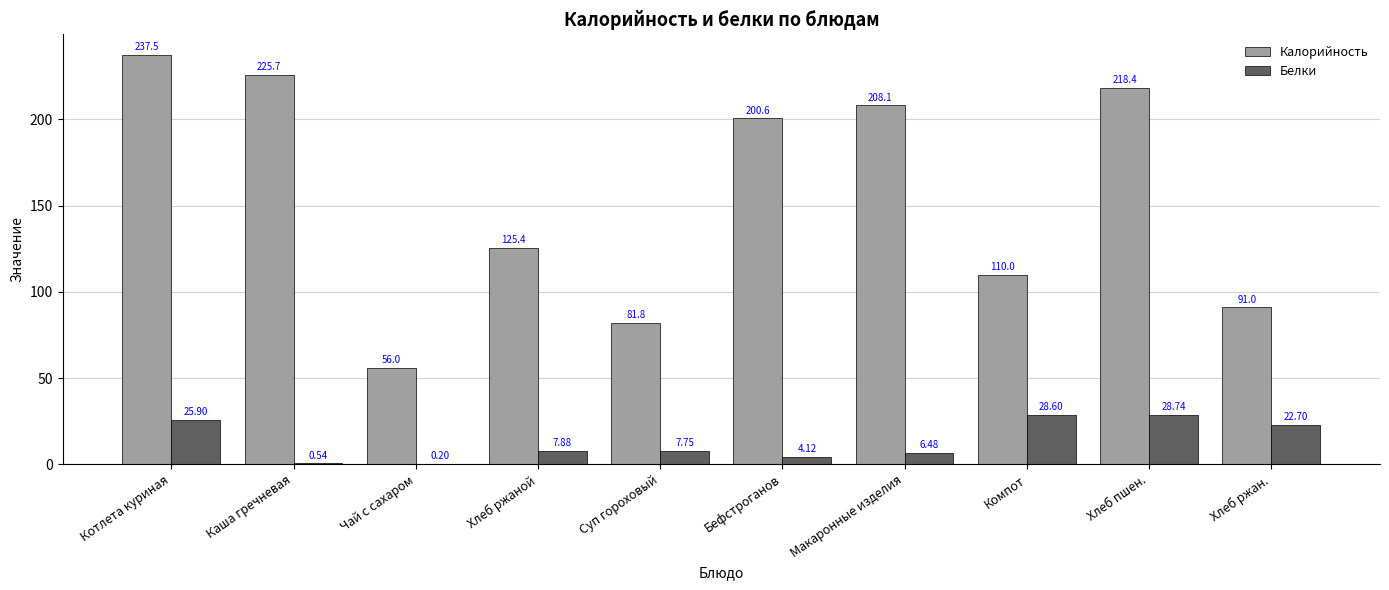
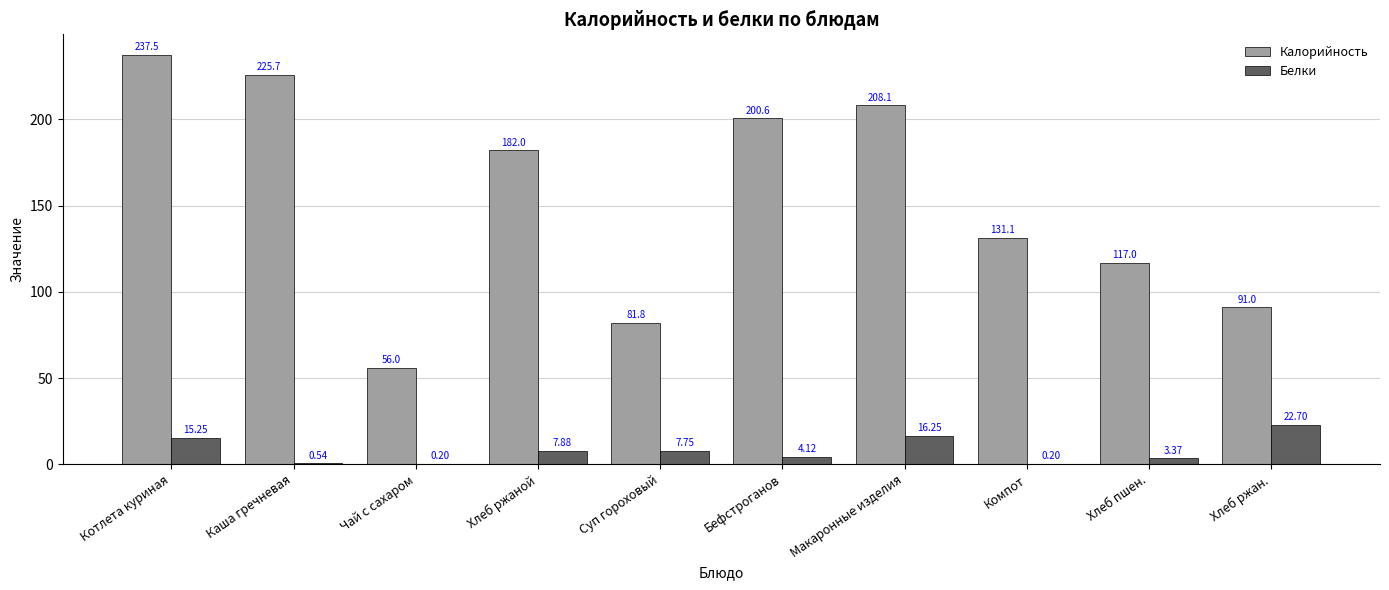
Белки, Котлета куриная: 25.90 -> 15.25
Калорийность, Хлеб ржаной: 125.4 -> 182.0
Белки, Макаронные изделия: 6.48 -> 16.25
Калорийность, Компот: 110.0 -> 131.1
Белки, Компот: 28.60 -> 0.20
Калорийность, Хлеб пшен.: 218.4 -> 117.0
Белки, Хлеб пшен.: 28.74 -> 3.37
